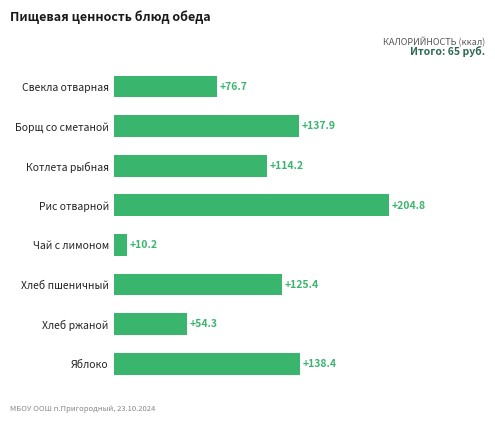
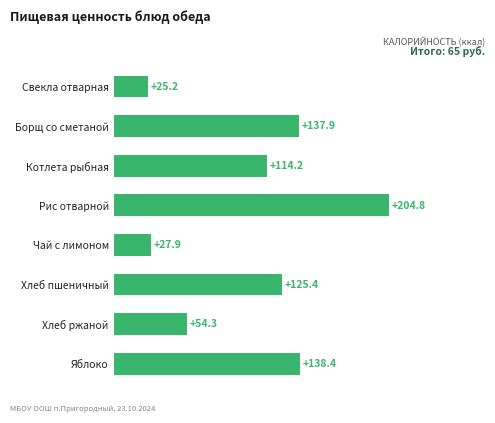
Свекла отварная: +76.7 -> +25.2
Чай с лимоном: +10.2 -> +27.9
